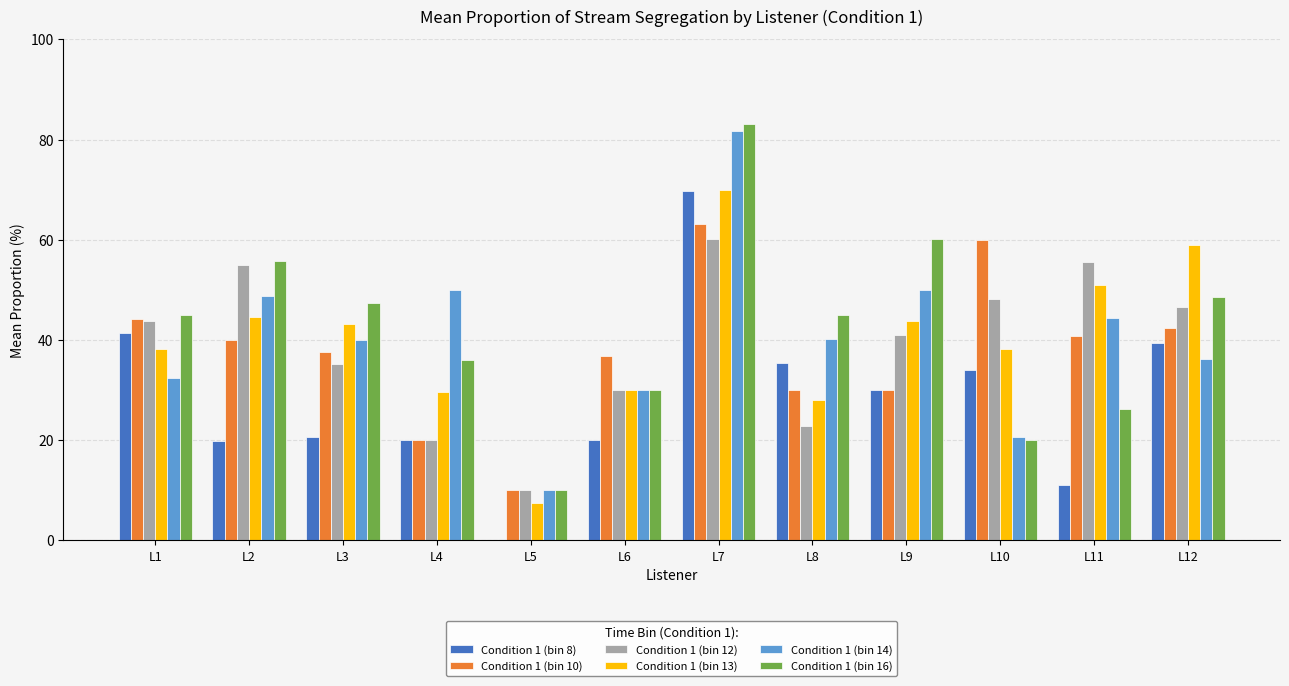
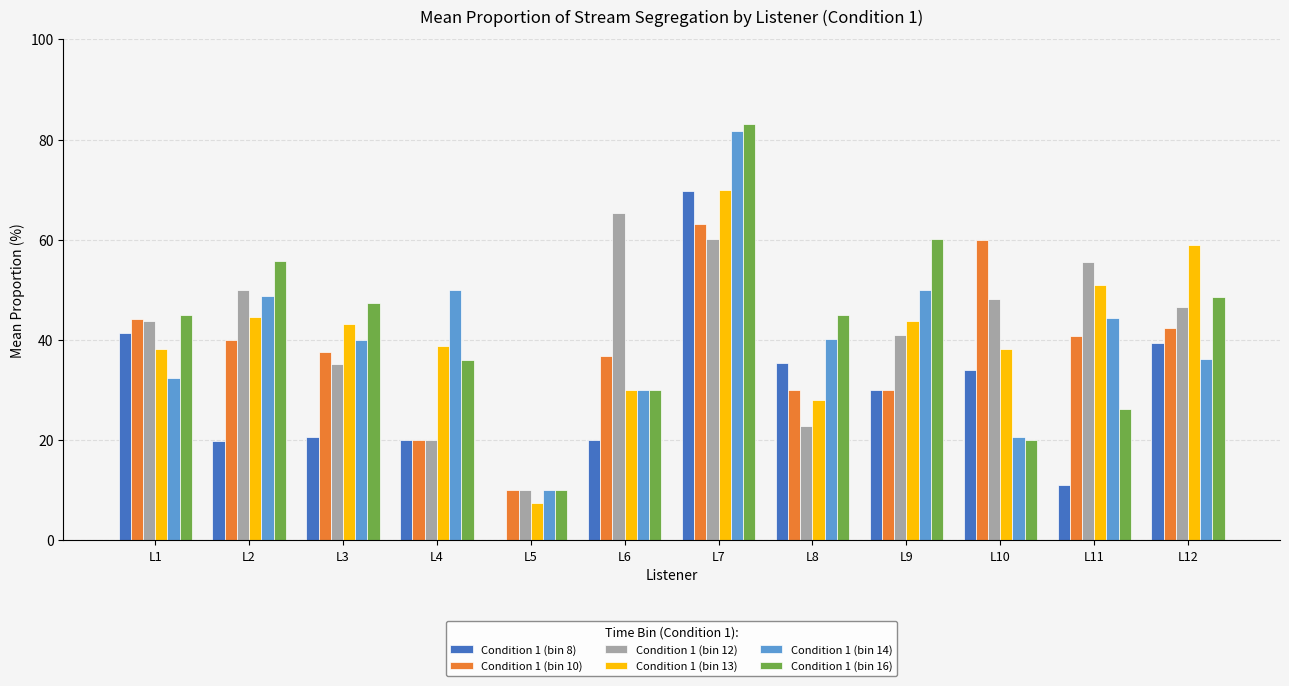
Condition 1 (bin 12), L2: 55 -> 50
Condition 1 (bin 13), L4: 30 -> 39
Condition 1 (bin 12), L6: 30 -> 65
